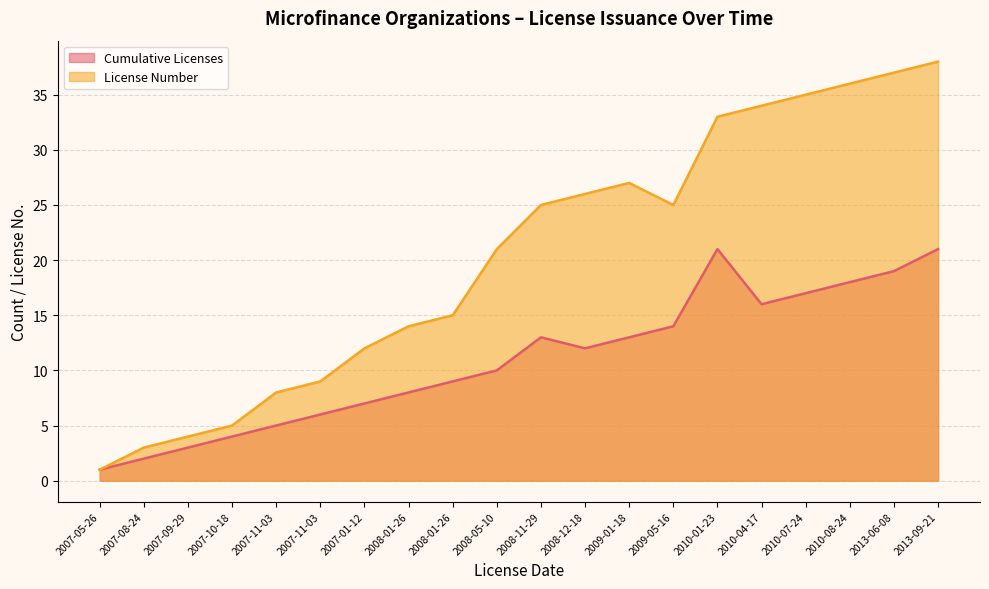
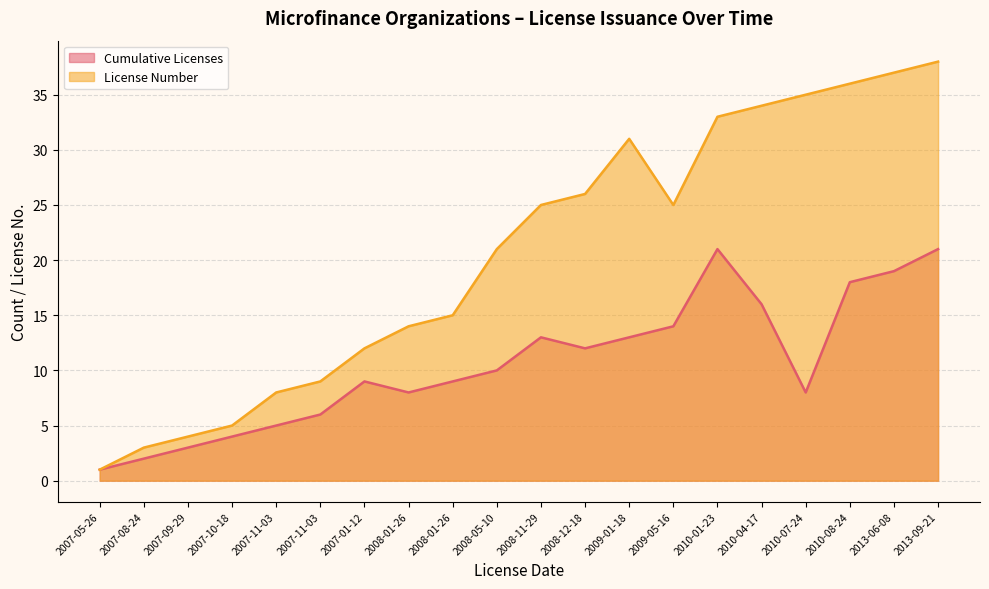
Cumulative Licenses, 2007-01-12: 7 -> 9
License Number, 2009-01-18: 27 -> 31
Cumulative Licenses, 2010-07-24: 17 -> 8
